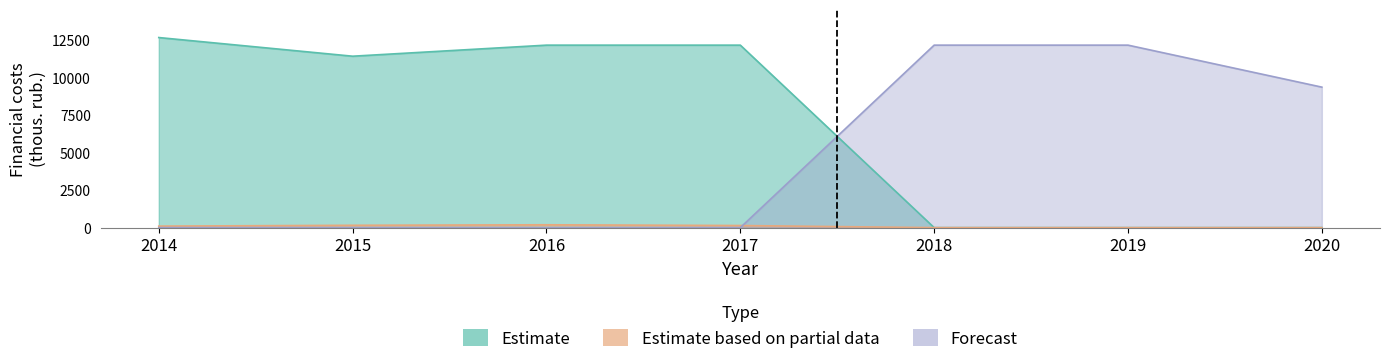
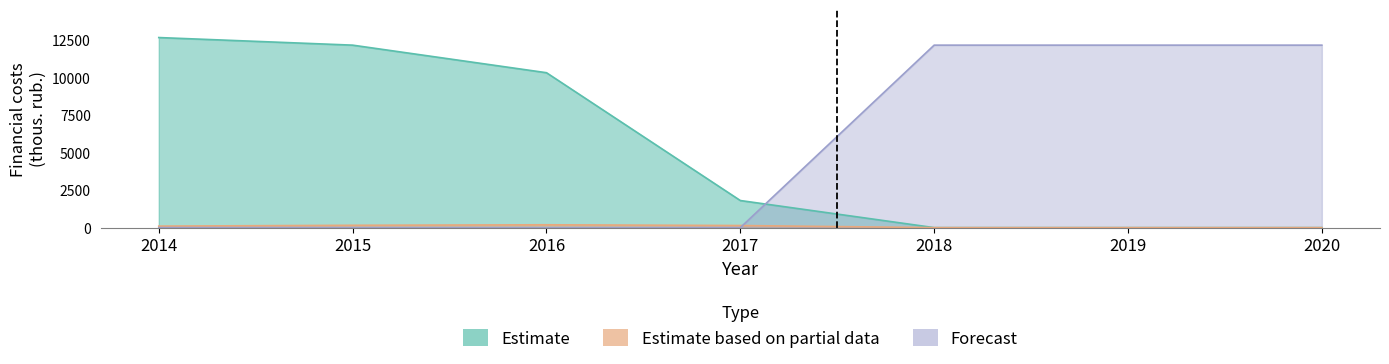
Estimate, 2015: 11400 -> 12100
Estimate, 2016: 12100 -> 10300
Estimate, 2017: 12100 -> 1800
Forecast, 2020: 9300 -> 12100
